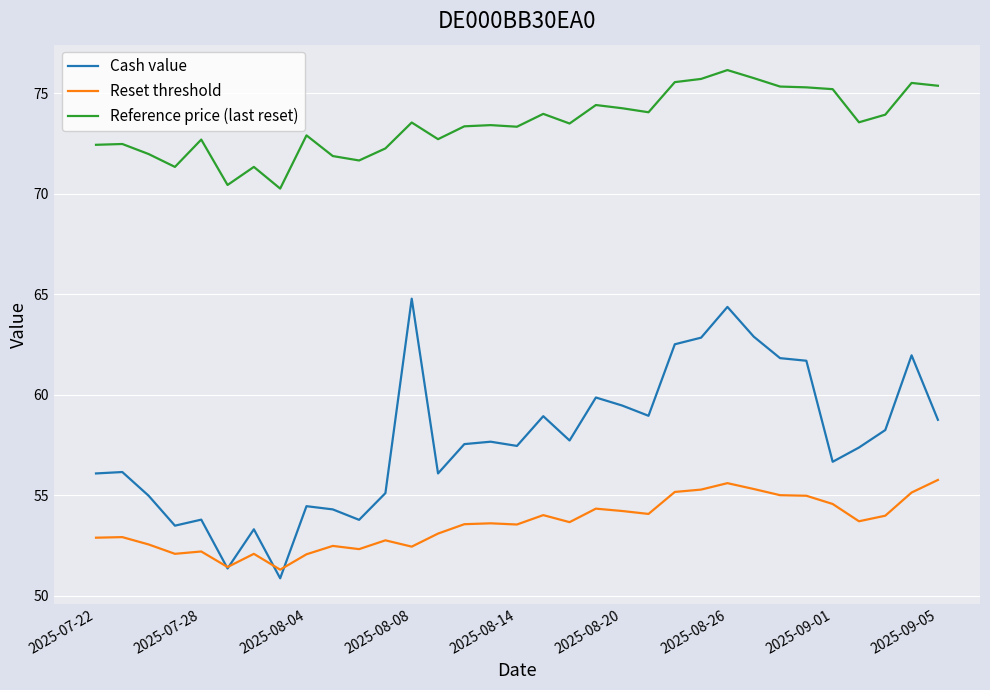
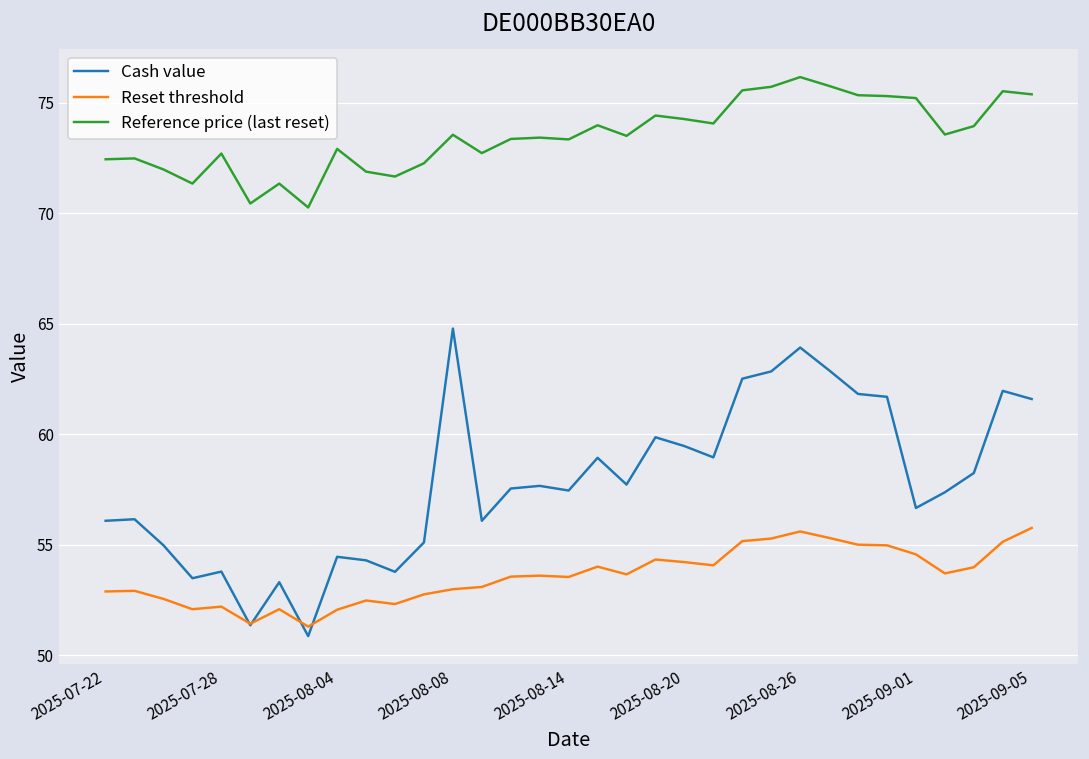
Reset threshold, 2025-08-08: 52.4 -> 53.0
Cash value, 2025-08-26: 64.4 -> 63.9
Cash value, 2025-09-05: 58.8 -> 61.6
